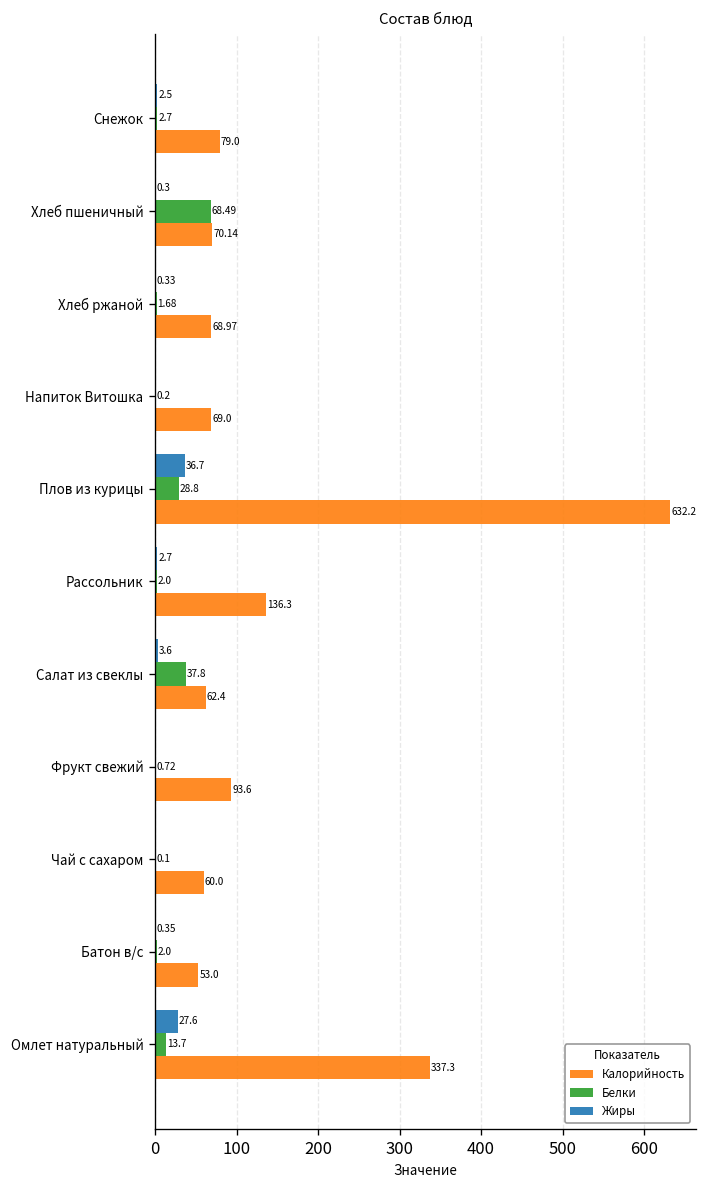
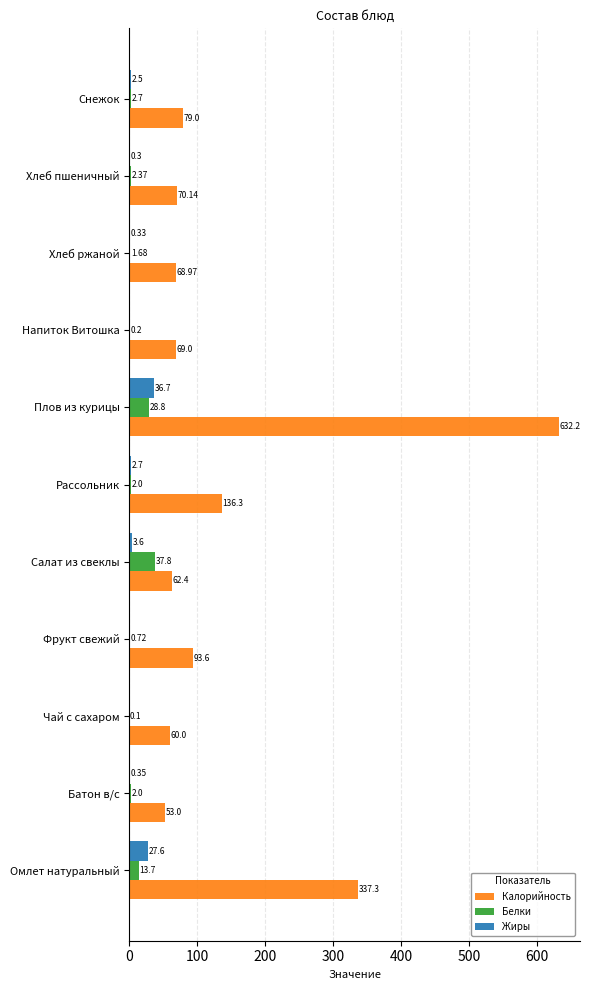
Белки, Хлеб пшеничный: 68.49 -> 2.37
